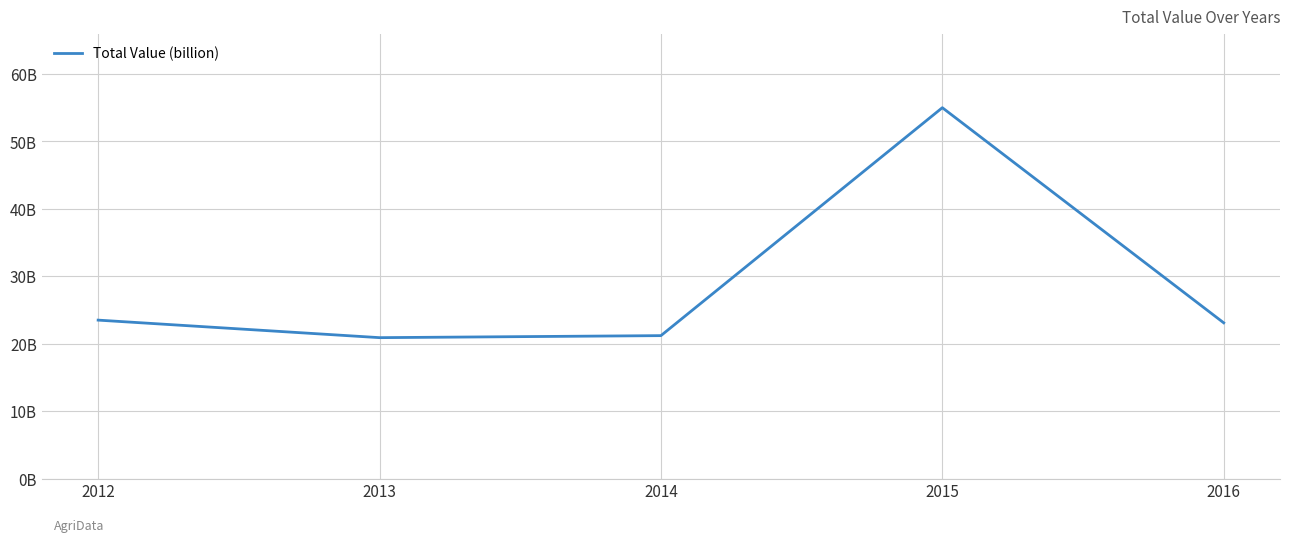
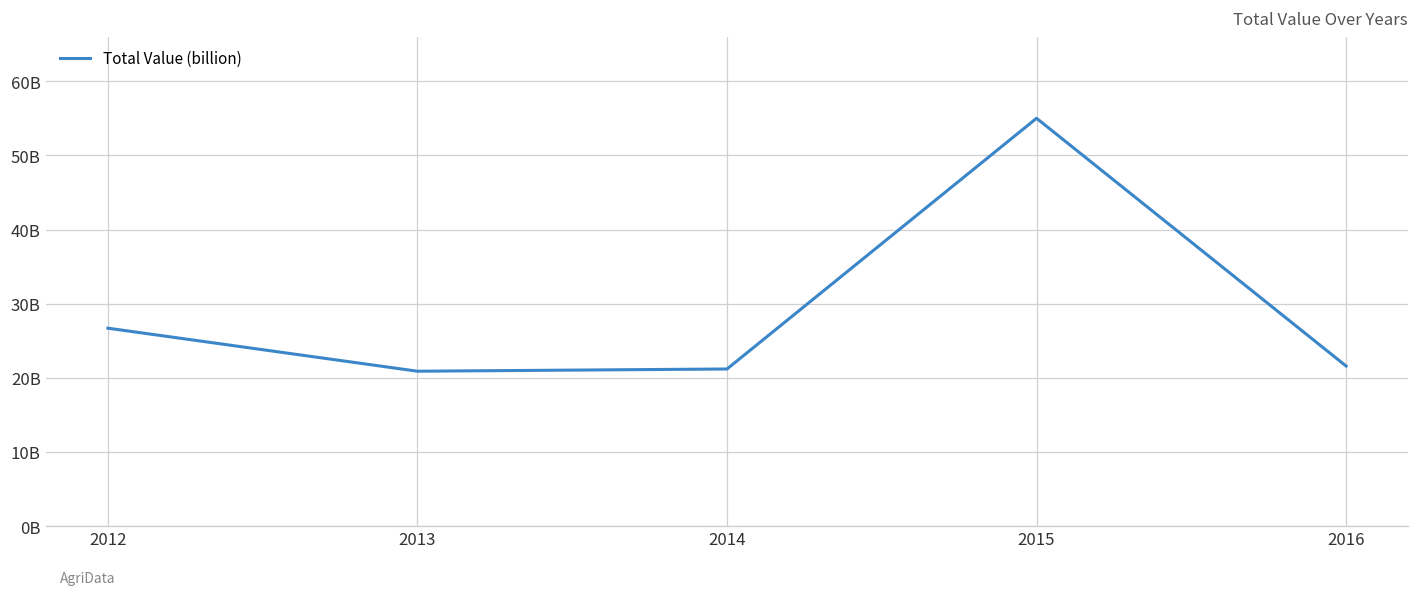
2012: 24000000000 -> 27000000000
2016: 23000000000 -> 22000000000
